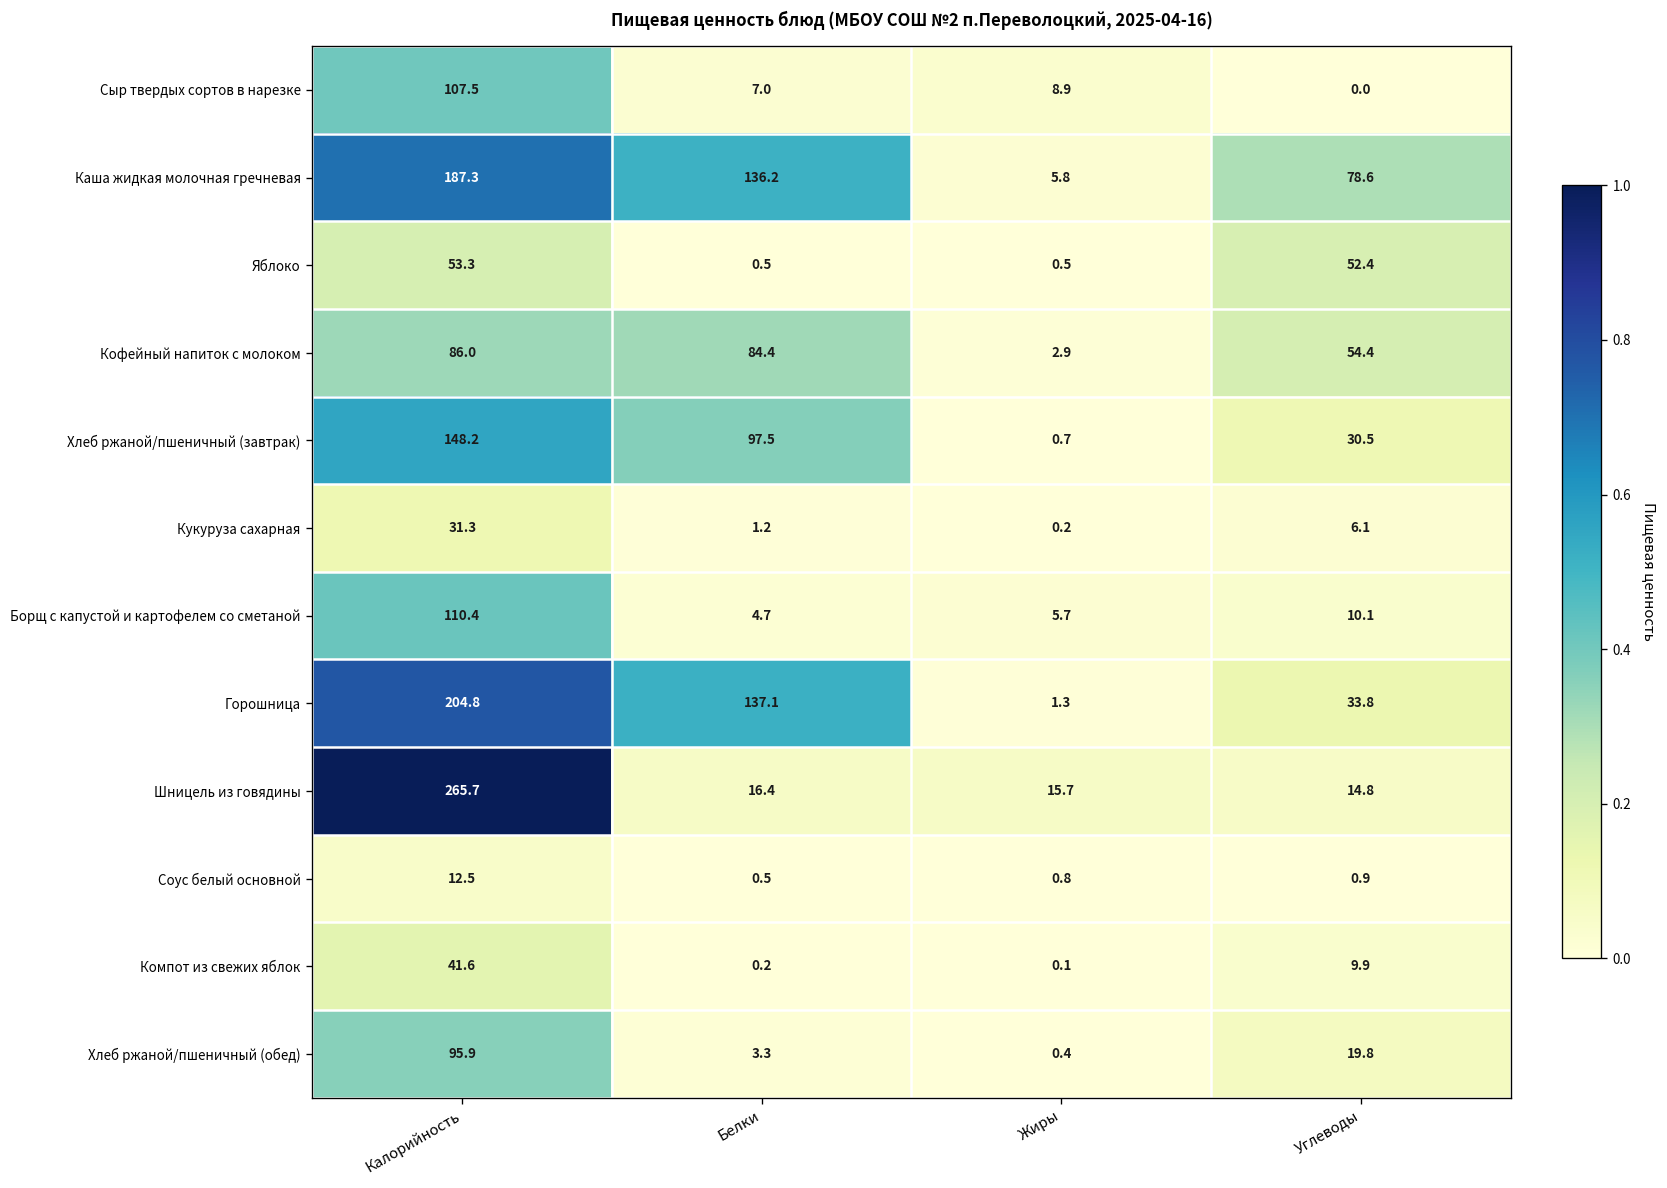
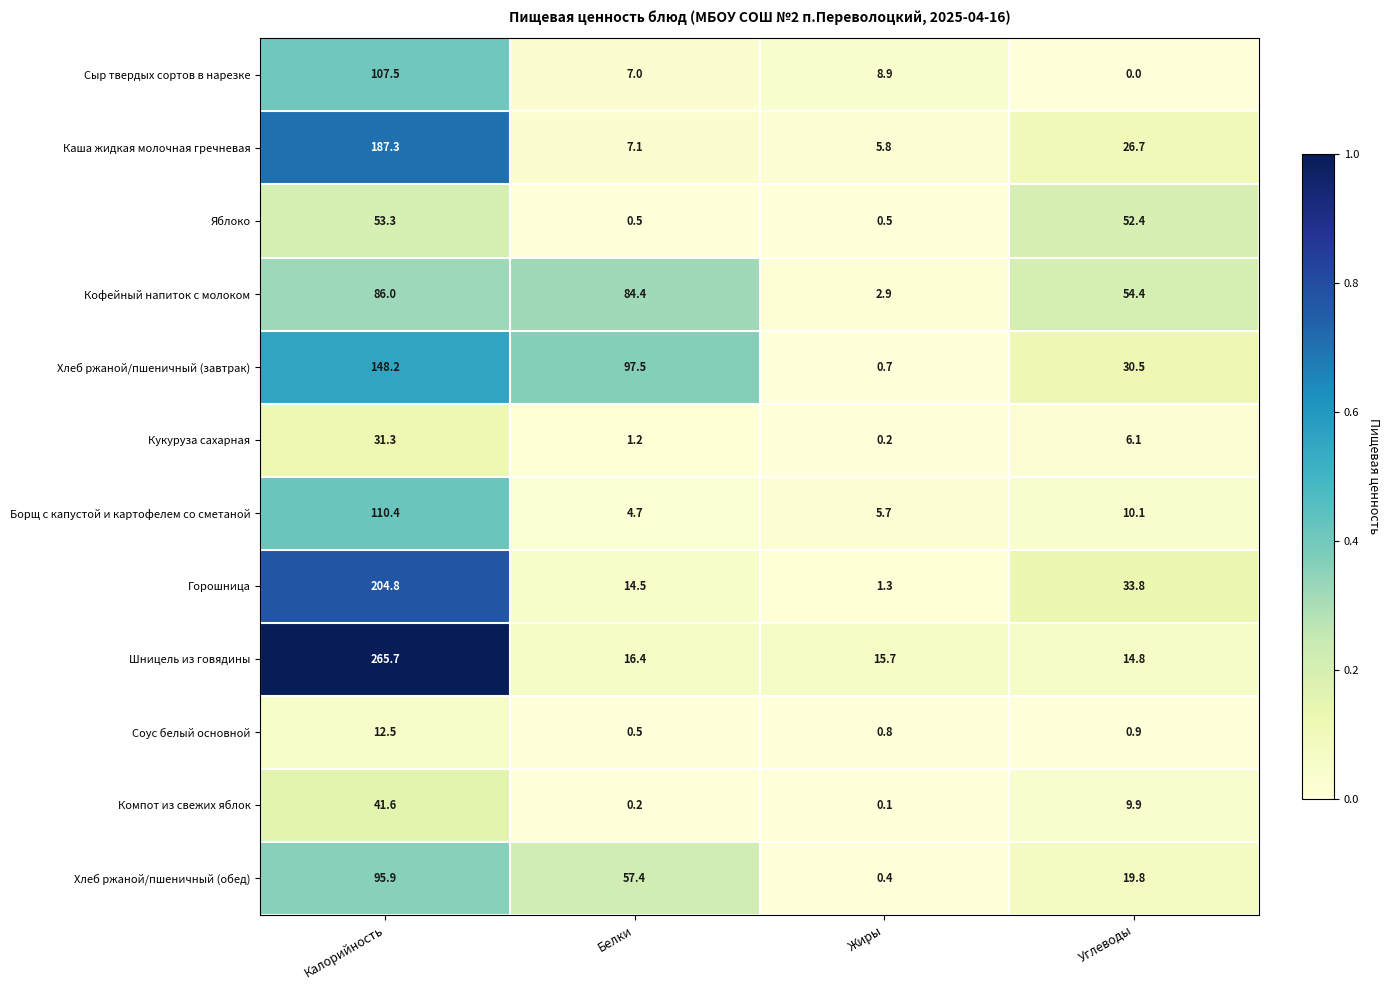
Каша жидкая молочная гречневая, Белки: 136.2 -> 7.1
Каша жидкая молочная гречневая, Углеводы: 78.6 -> 26.7
Горошница, Белки: 137.1 -> 14.5
Хлеб ржаной/пшеничный (обед), Белки: 3.3 -> 57.4
